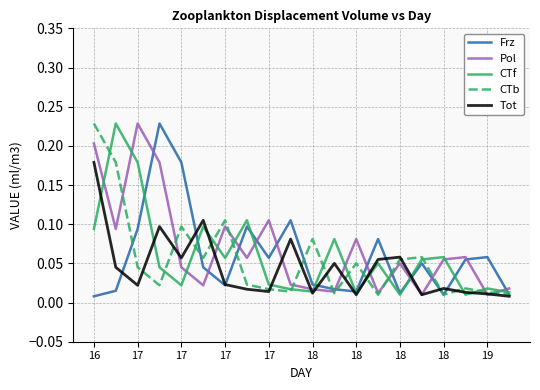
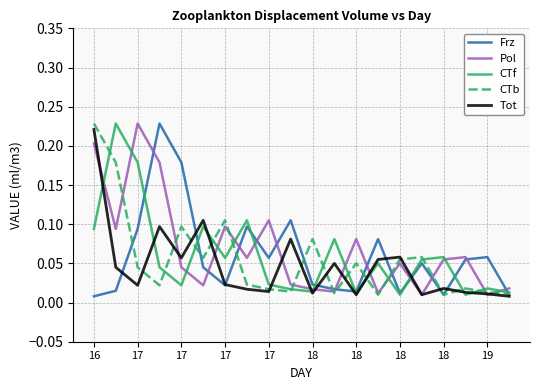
Tot, 16: 0.18 -> 0.22
